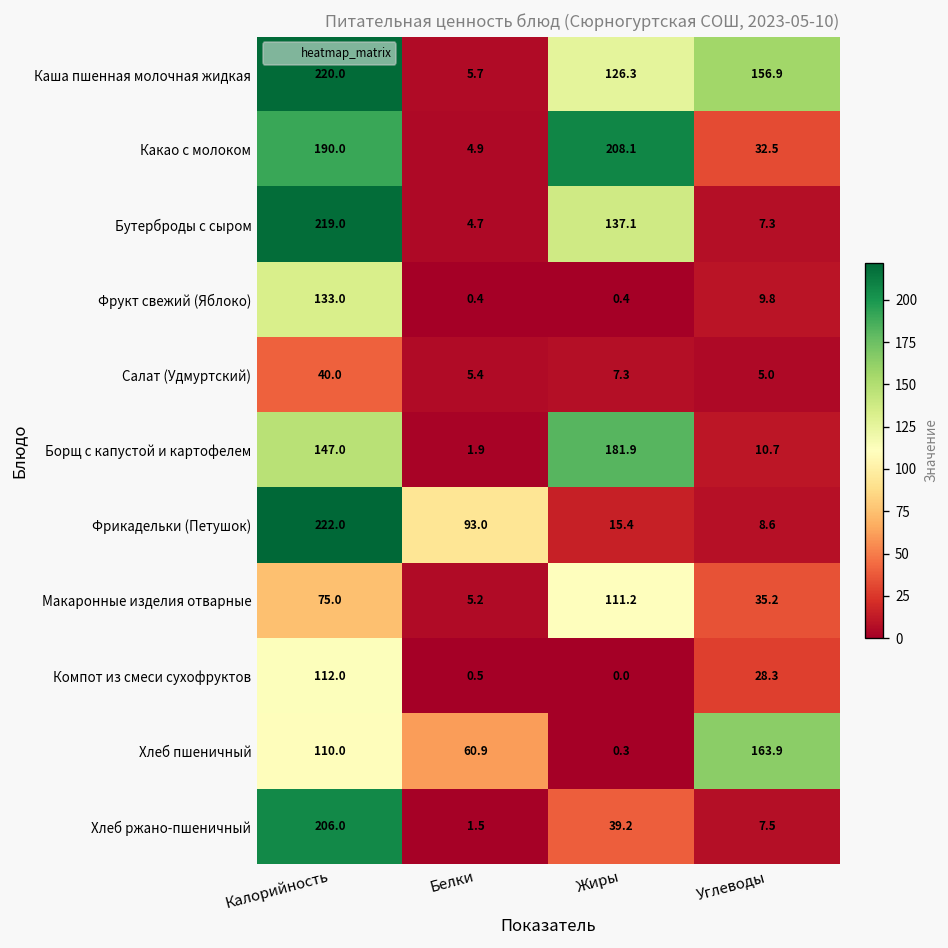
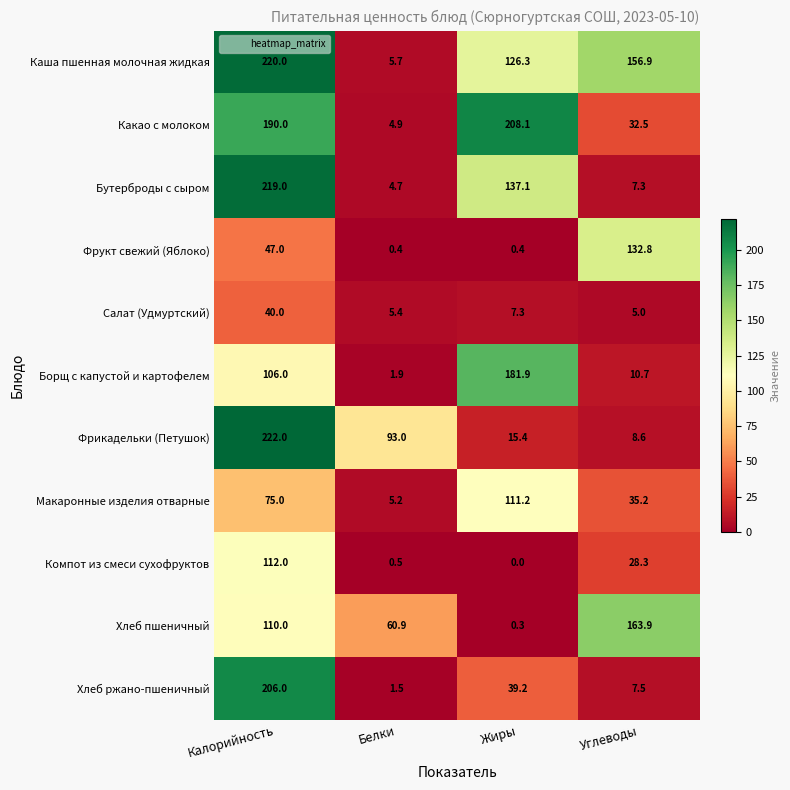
Фрукт свежий (Яблоко), Калорийность: 133.0 -> 47.0
Фрукт свежий (Яблоко), Углеводы: 9.8 -> 132.8
Борщ с капустой и картофелем, Калорийность: 147.0 -> 106.0
